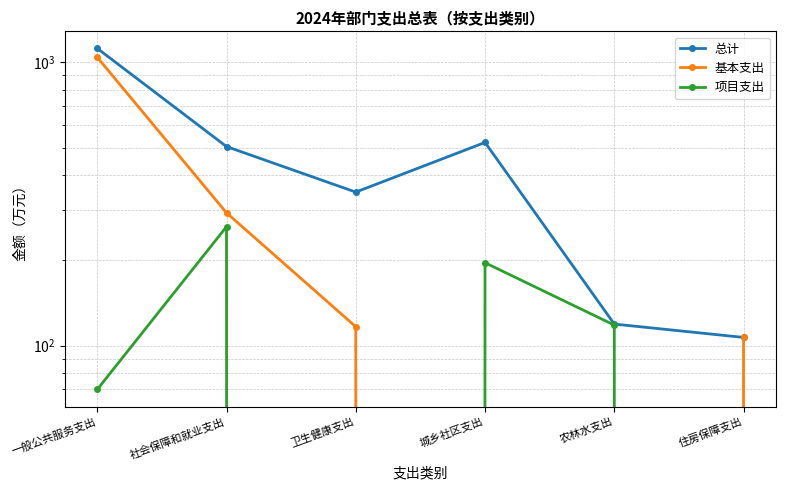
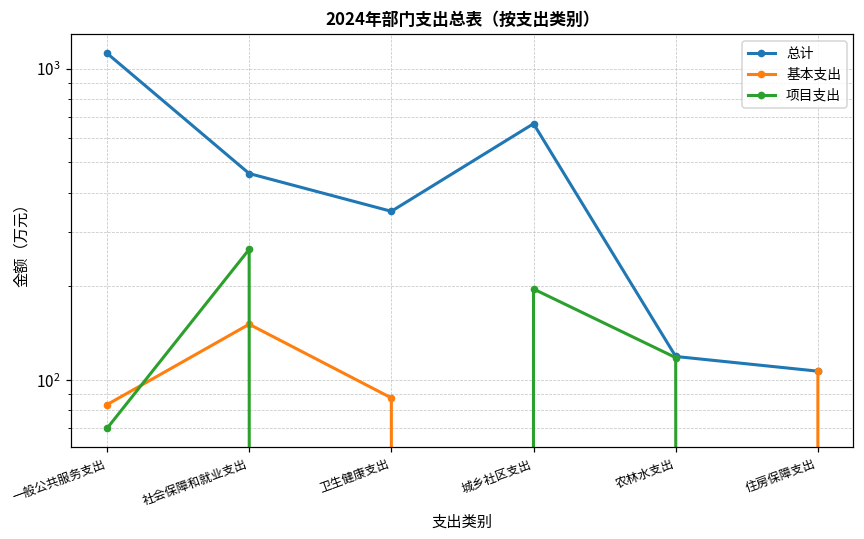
基本支出, 一般公共服务支出: 1040 -> 83
总计, 社会保障和就业支出: 500 -> 460
基本支出, 社会保障和就业支出: 290 -> 150
基本支出, 卫生健康支出: 117 -> 88
总计, 城乡社区支出: 520 -> 670
